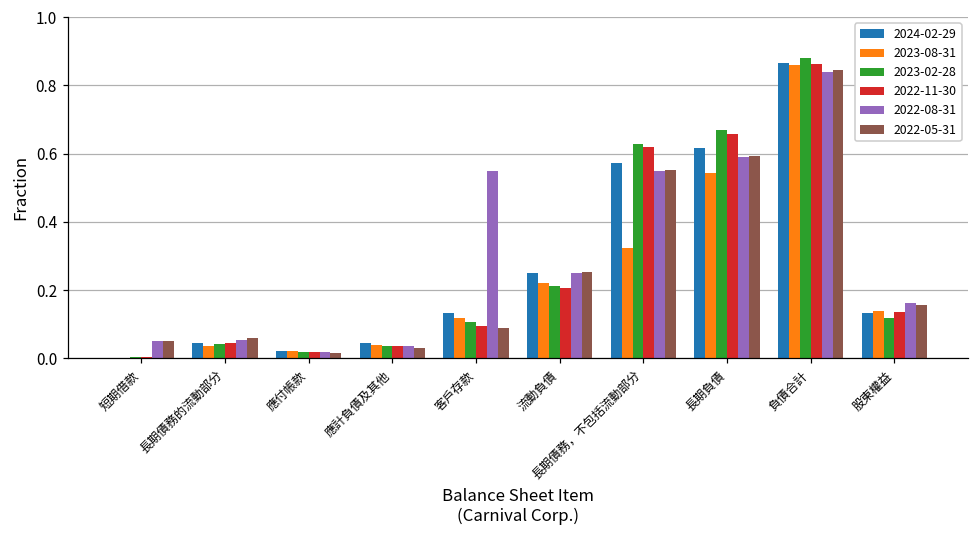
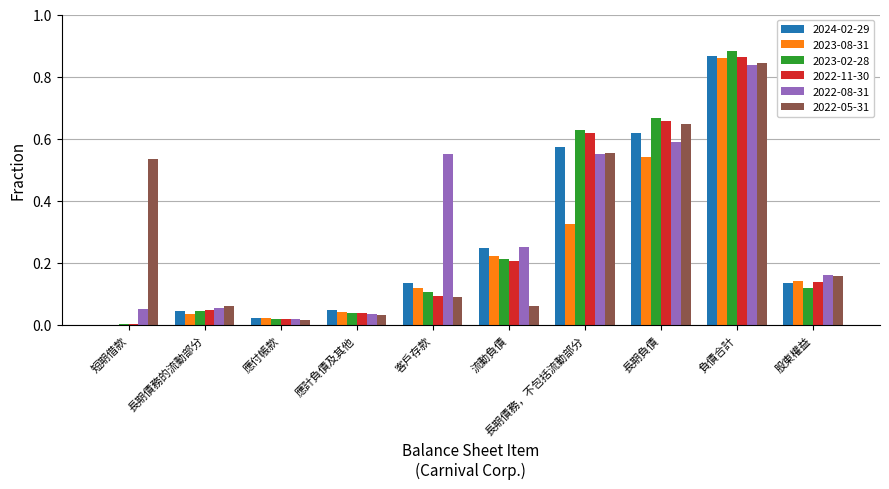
2022-05-31, 短期借款: 0.05 -> 0.53
2022-05-31, 流動負債: 0.25 -> 0.06
2022-05-31, 長期負債: 0.59 -> 0.65
